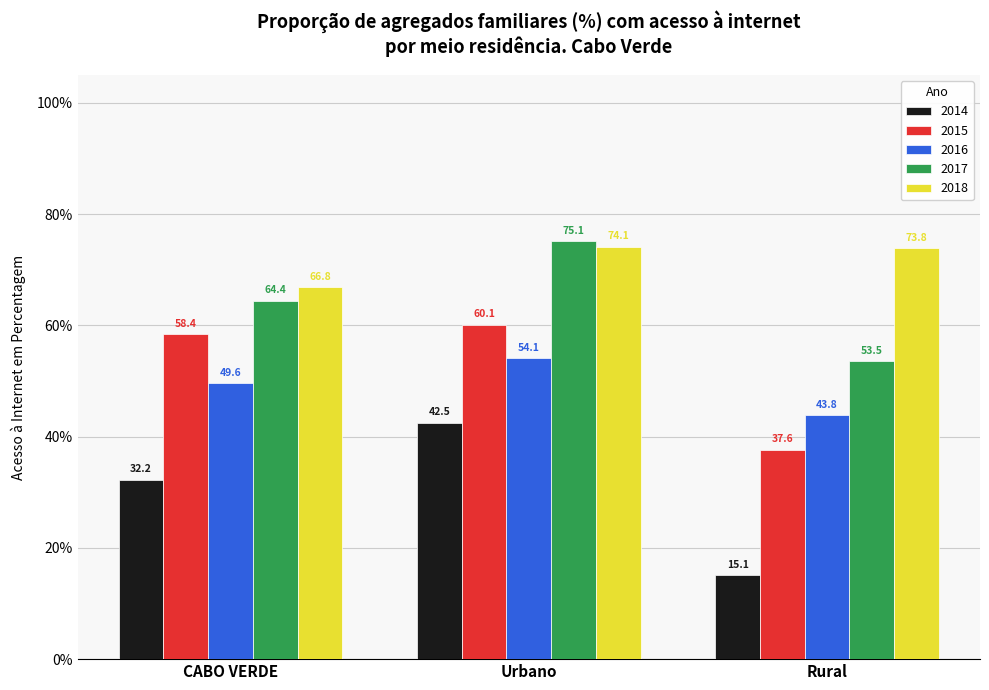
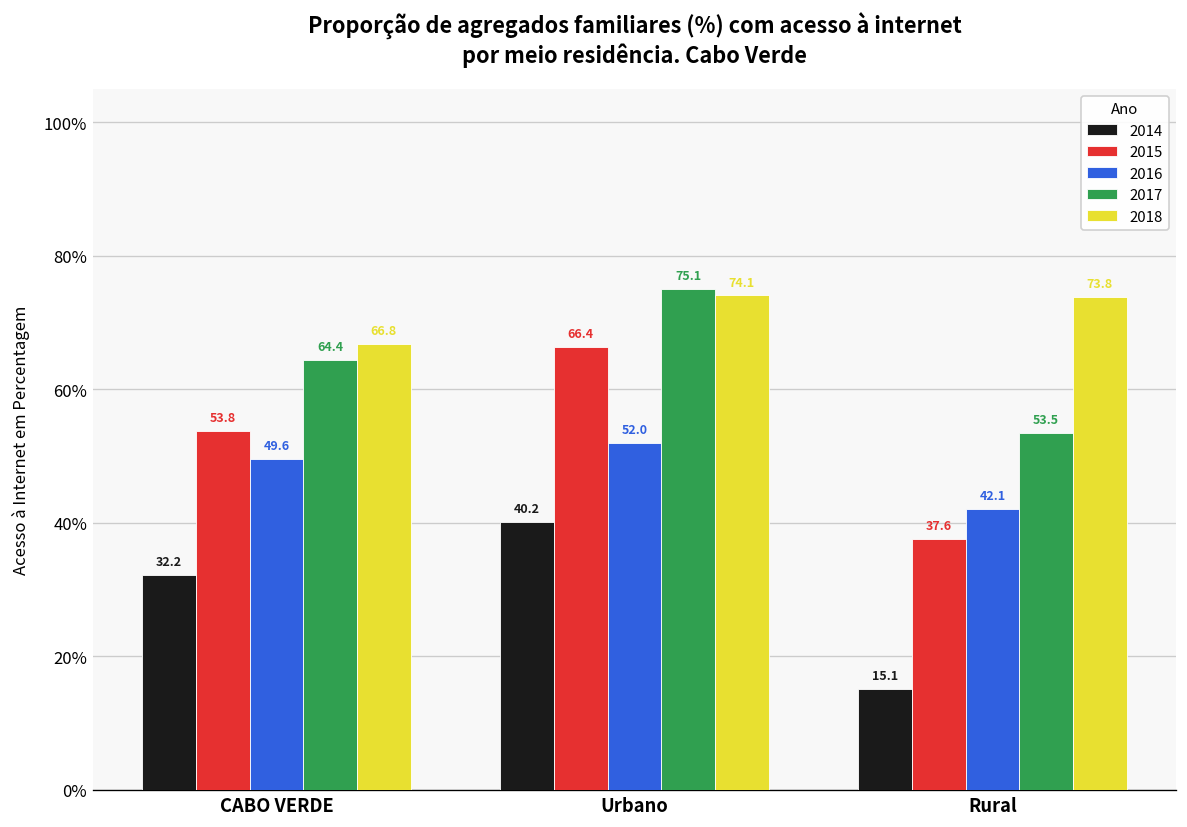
2015, CABO VERDE: 58.4 -> 53.8
2014, Urbano: 42.5 -> 40.2
2015, Urbano: 60.1 -> 66.4
2016, Urbano: 54.1 -> 52.0
2016, Rural: 43.8 -> 42.1
